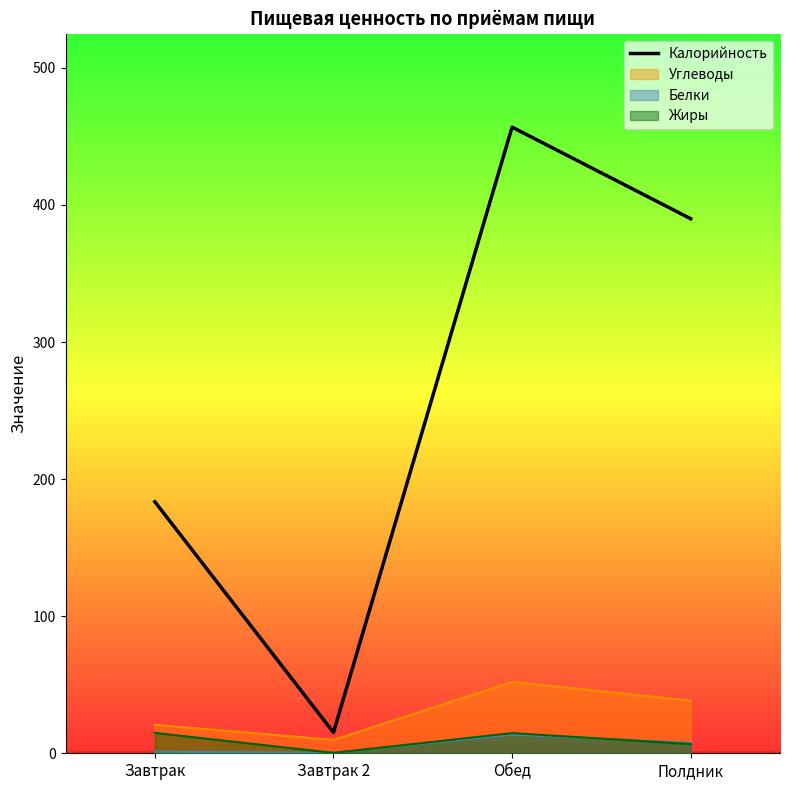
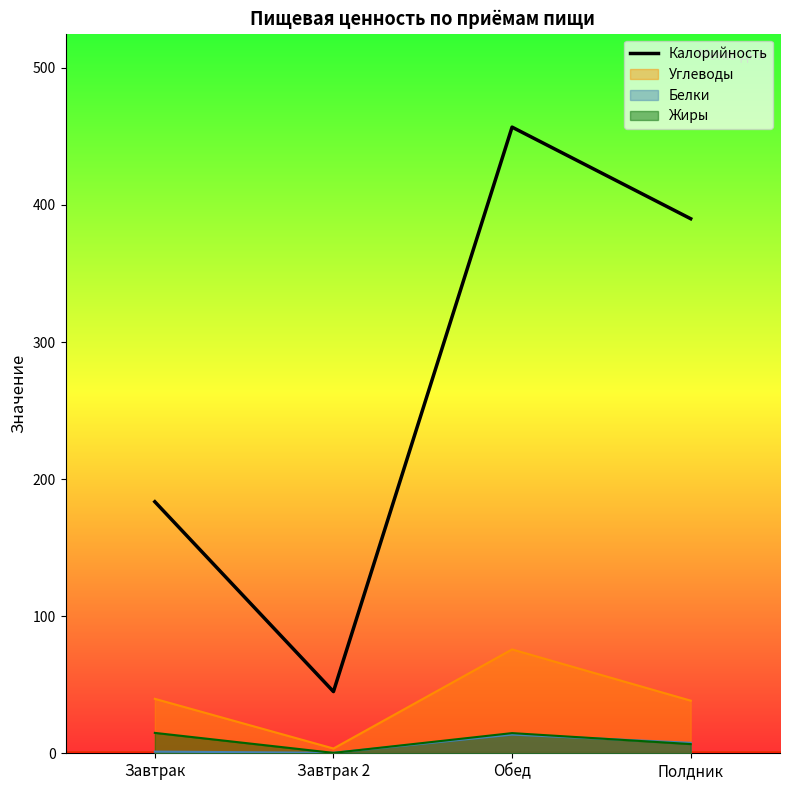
Углеводы, Завтрак: 21 -> 40
Калорийность, Завтрак 2: 15 -> 45
Углеводы, Завтрак 2: 10 -> 3
Углеводы, Обед: 52 -> 76
